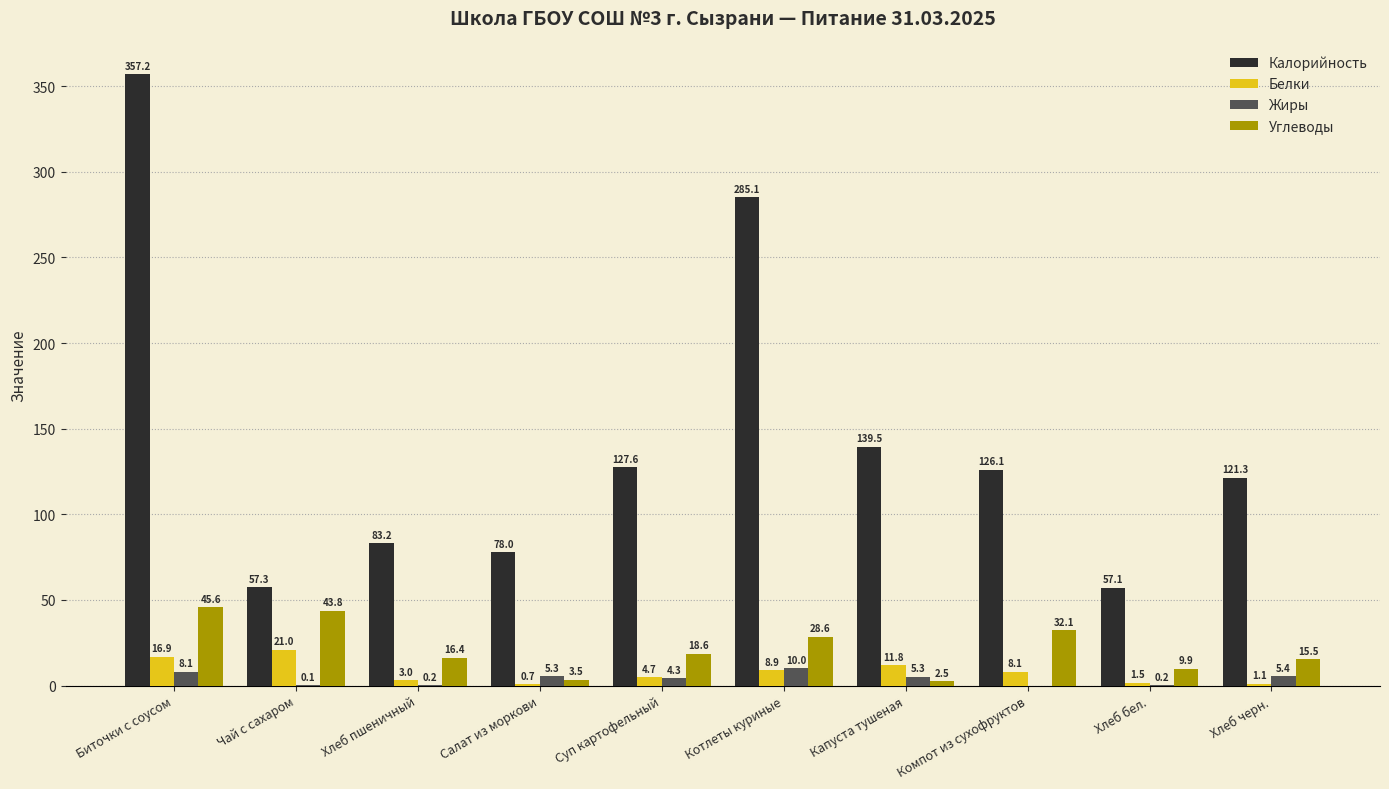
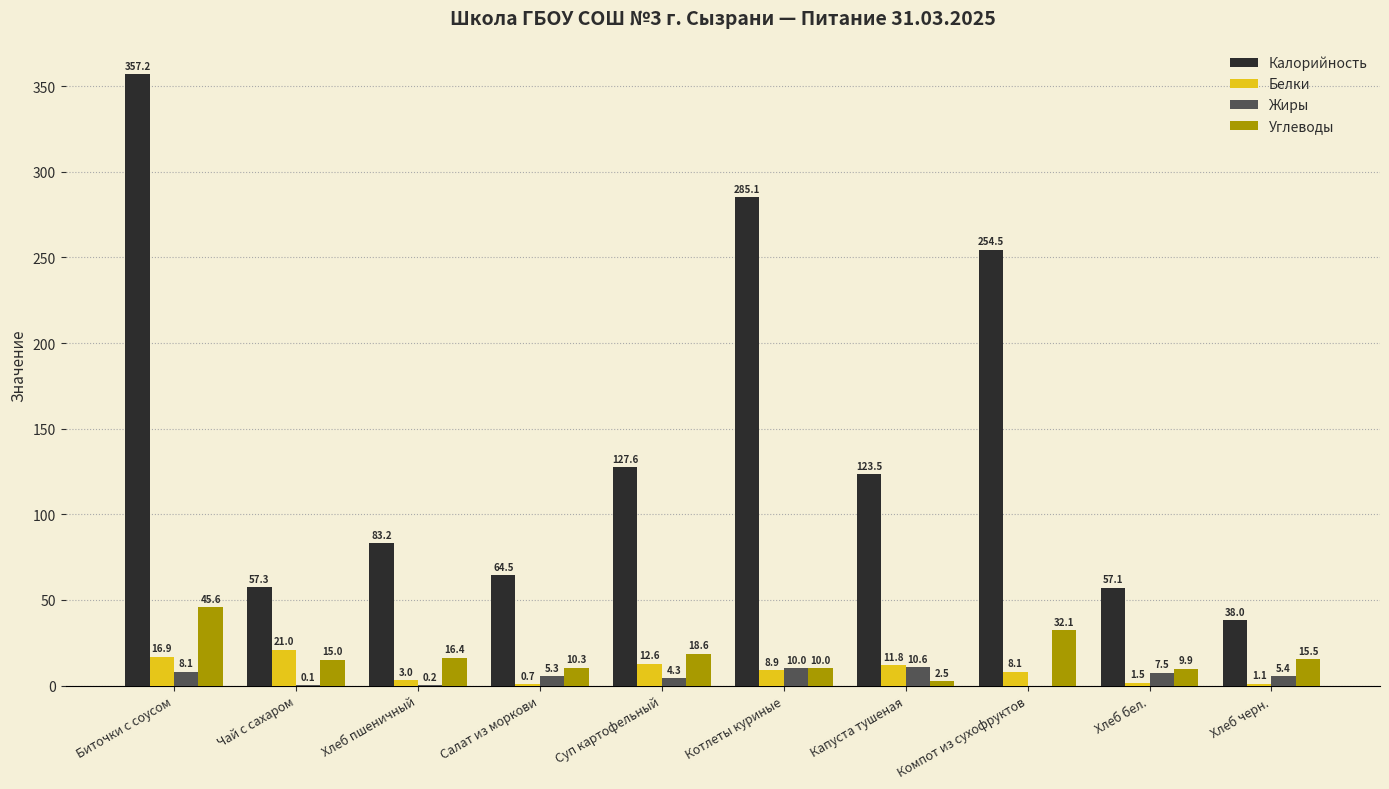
Углеводы, Чай с сахаром: 43.8 -> 15.0
Калорийность, Салат из моркови: 78.0 -> 64.5
Углеводы, Салат из моркови: 3.5 -> 10.3
Белки, Суп картофельный: 4.7 -> 12.6
Углеводы, Котлеты куриные: 28.6 -> 10.0
Калорийность, Капуста тушеная: 139.5 -> 123.5
Жиры, Капуста тушеная: 5.3 -> 10.6
Калорийность, Компот из сухофруктов: 126.1 -> 254.5
Жиры, Хлеб бел.: 0.2 -> 7.5
Калорийность, Хлеб черн.: 121.3 -> 38.0
